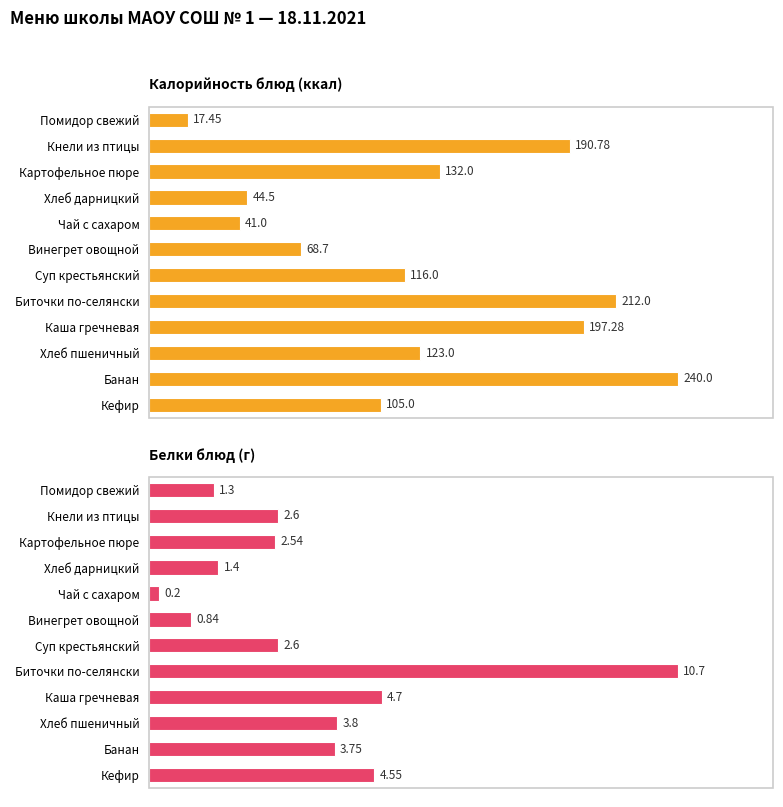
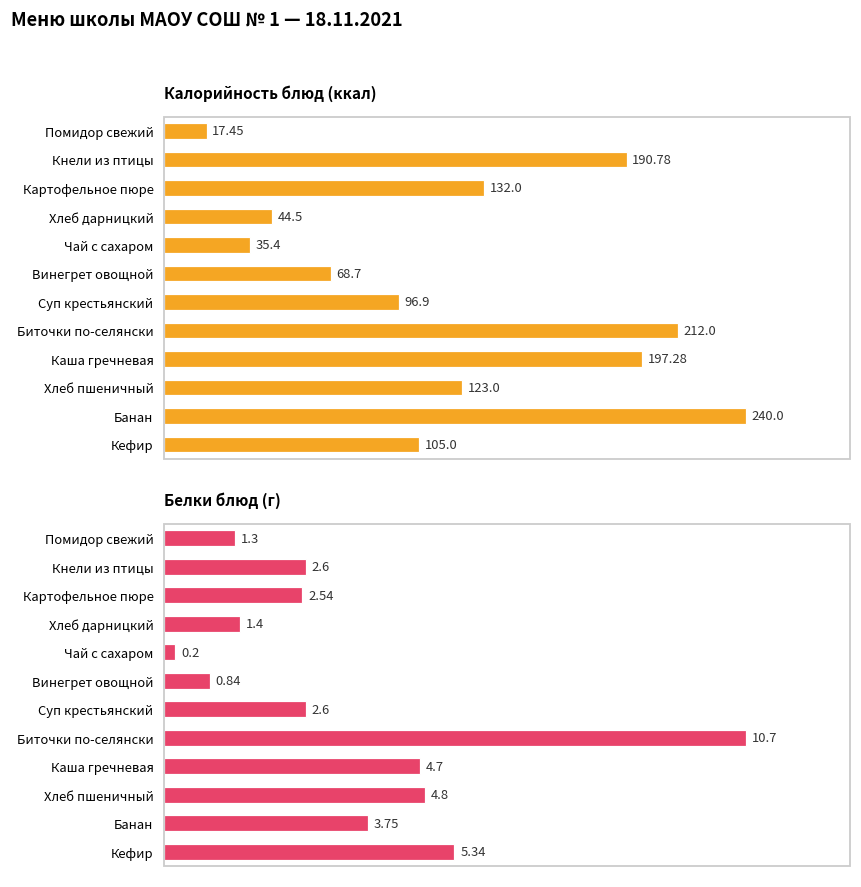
Калорийность блюд (ккал), Чай с сахаром: 41.0 -> 35.4
Калорийность блюд (ккал), Суп крестьянский: 116.0 -> 96.9
Белки блюд (г), Хлеб пшеничный: 3.8 -> 4.8
Белки блюд (г), Кефир: 4.55 -> 5.34
